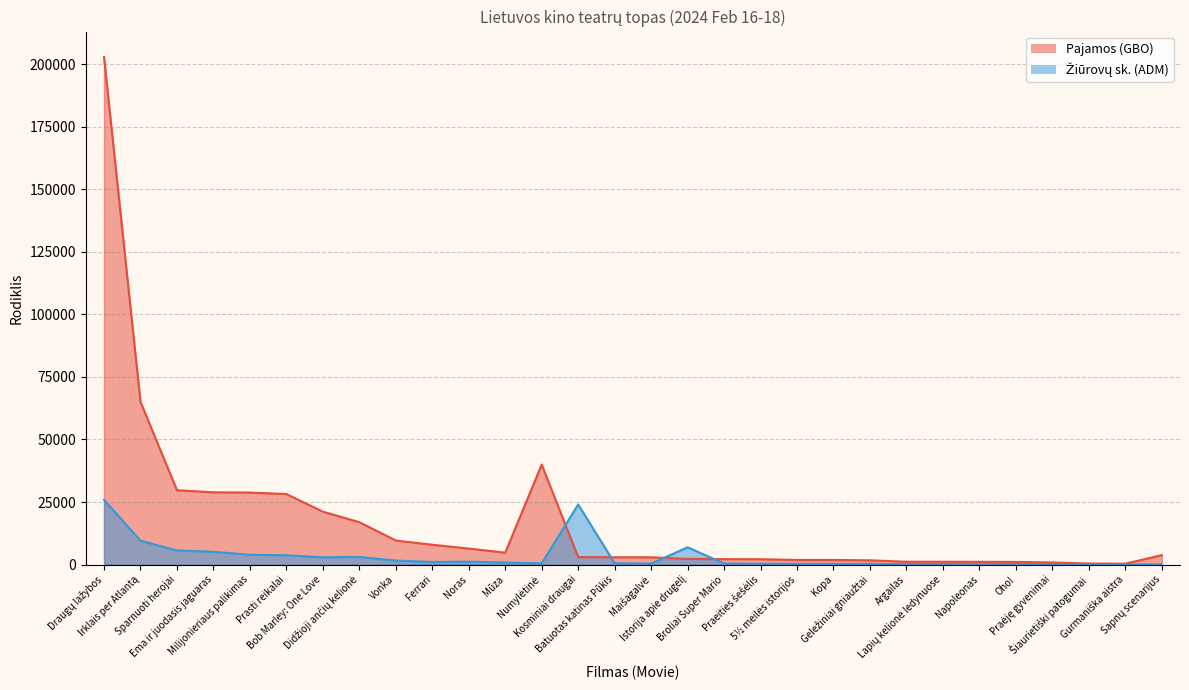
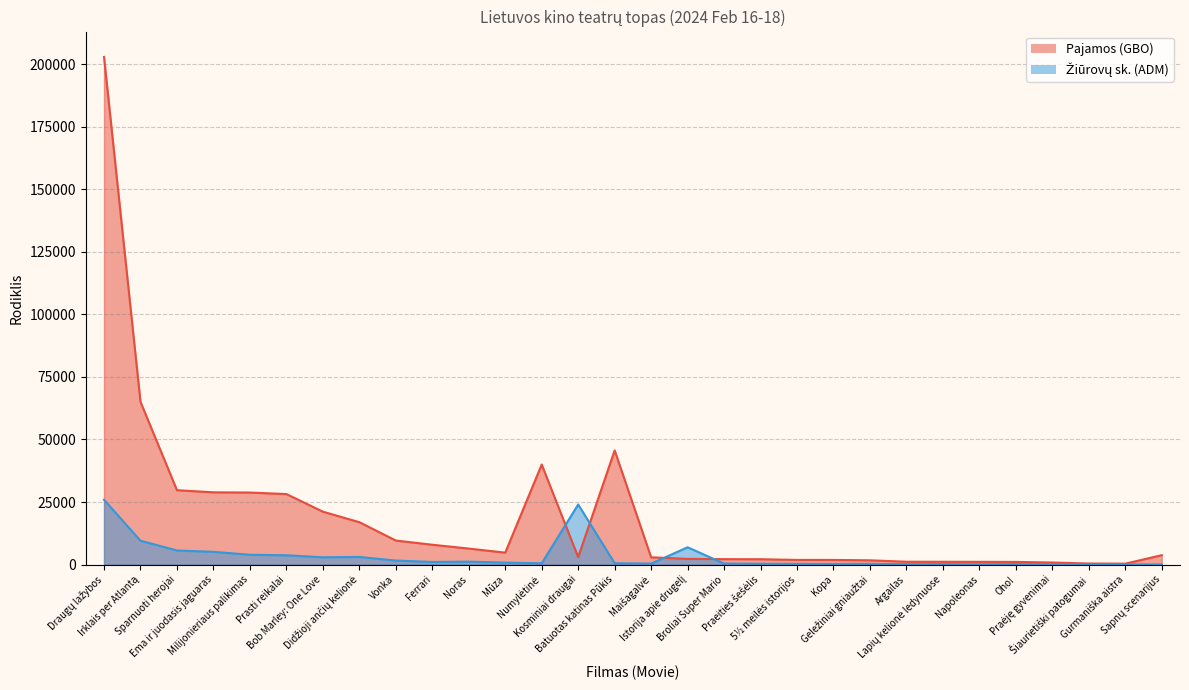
Pajamos (GBO), Batuotas katinas Pūkis: 3000 -> 46000
